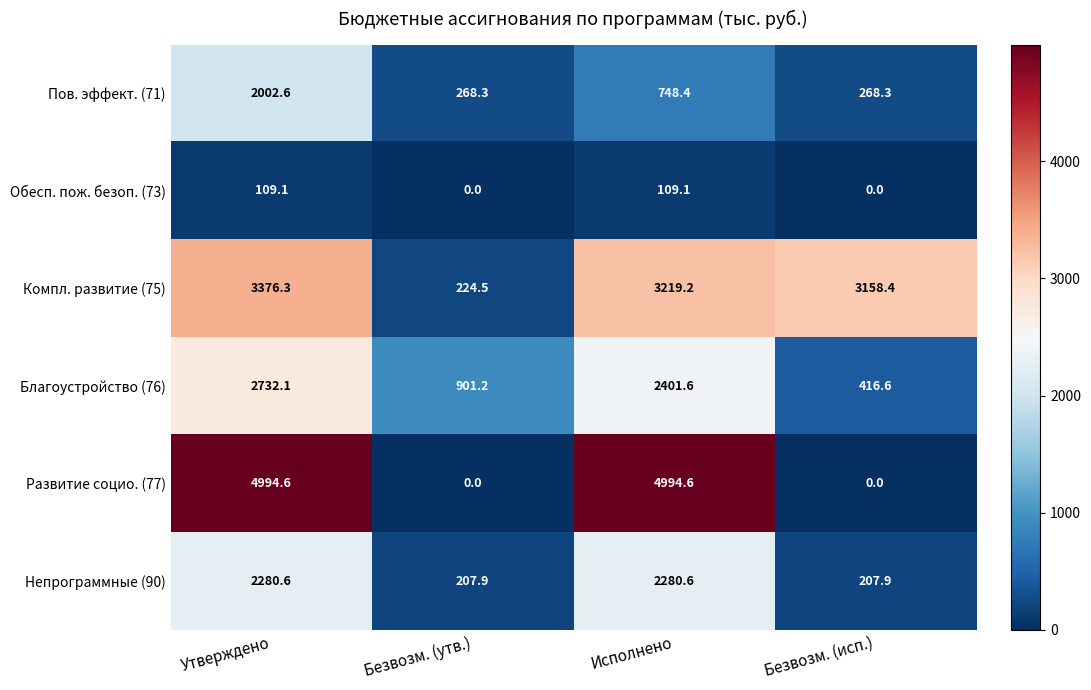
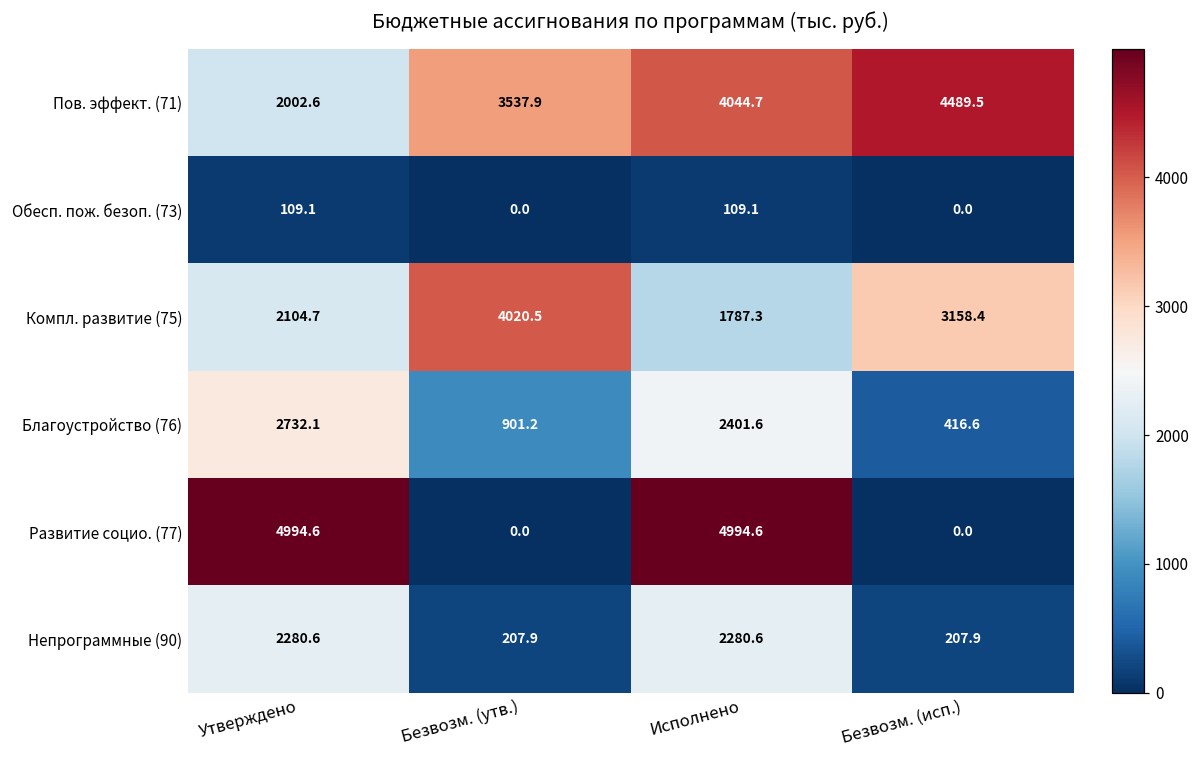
Пов. эффект. (71), Безвозм. (утв.): 268.3 -> 3537.9
Пов. эффект. (71), Исполнено: 748.4 -> 4044.7
Пов. эффект. (71), Безвозм. (исп.): 268.3 -> 4489.5
Компл. развитие (75), Утверждено: 3376.3 -> 2104.7
Компл. развитие (75), Безвозм. (утв.): 224.5 -> 4020.5
Компл. развитие (75), Исполнено: 3219.2 -> 1787.3
